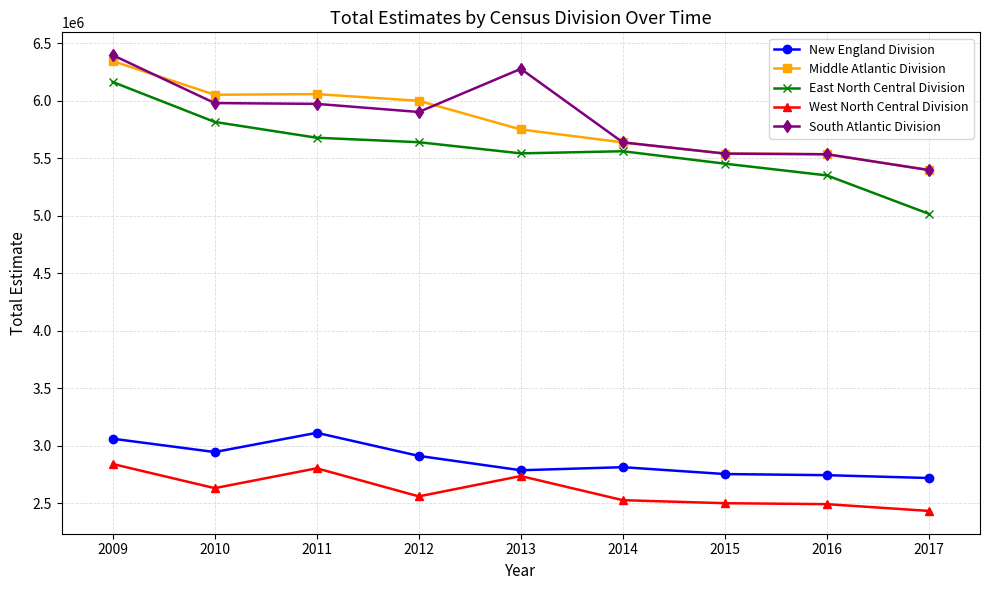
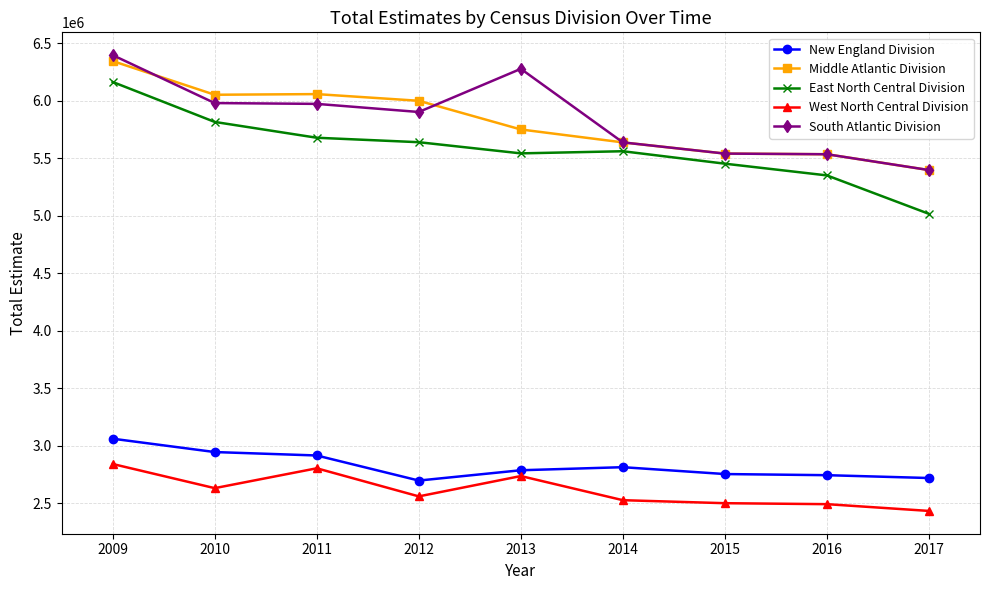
New England Division, 2011: 3110000 -> 2910000
New England Division, 2012: 2910000 -> 2700000
